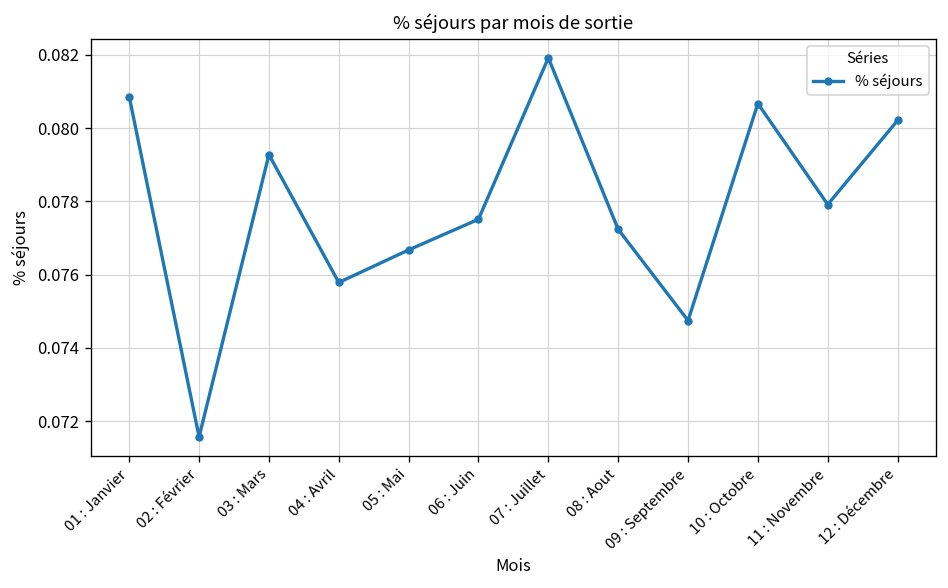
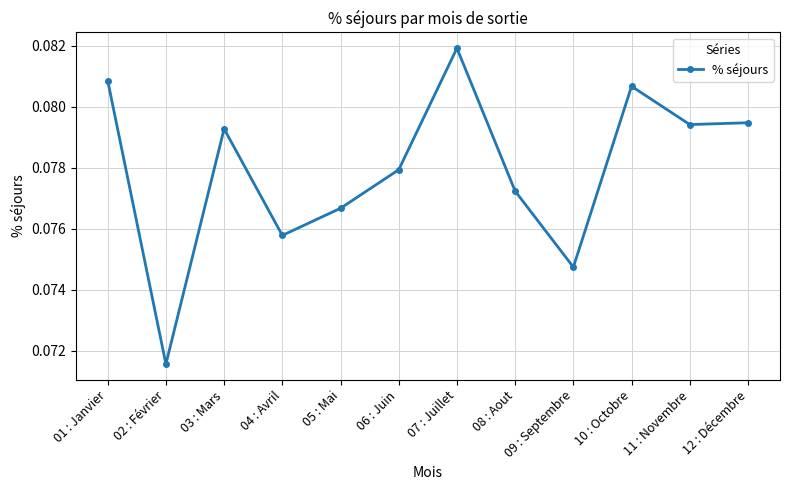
06 : Juin: 0.0775 -> 0.0779
11 : Novembre: 0.0779 -> 0.0794
12 : Décembre: 0.0802 -> 0.0795
